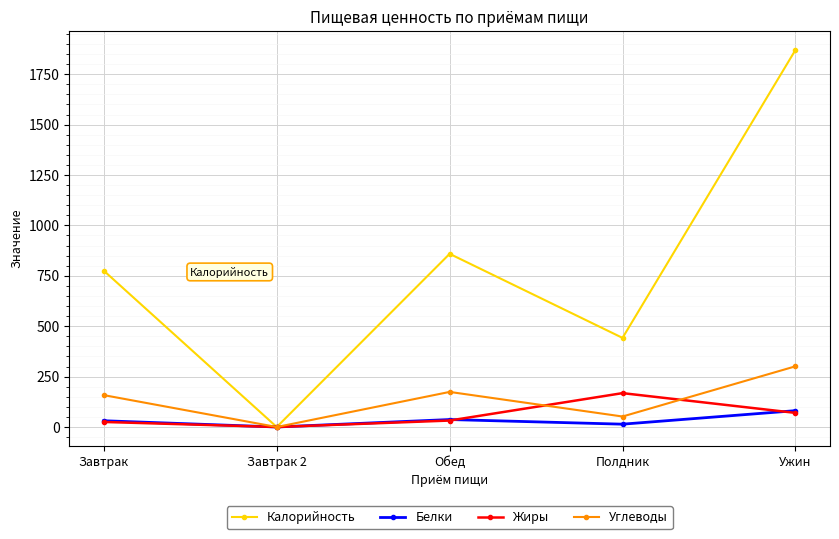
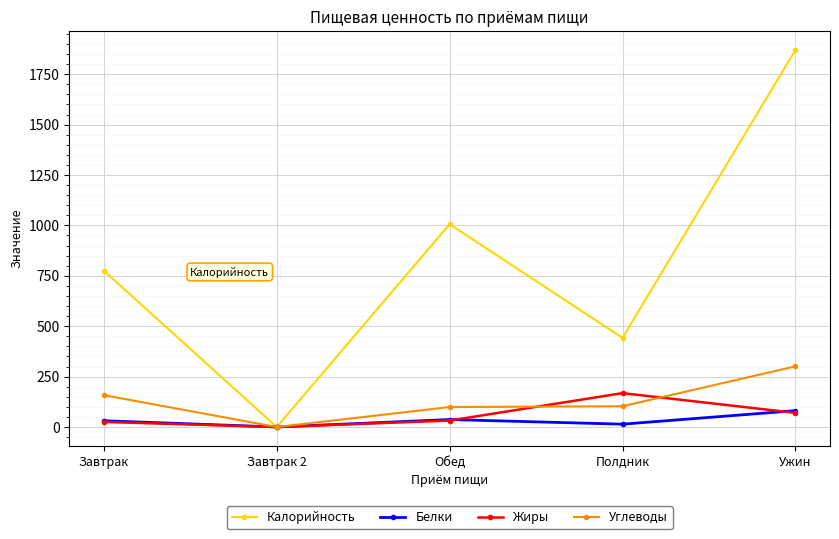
Калорийность, Обед: 860 -> 1010
Углеводы, Обед: 170 -> 100
Углеводы, Полдник: 50 -> 100
